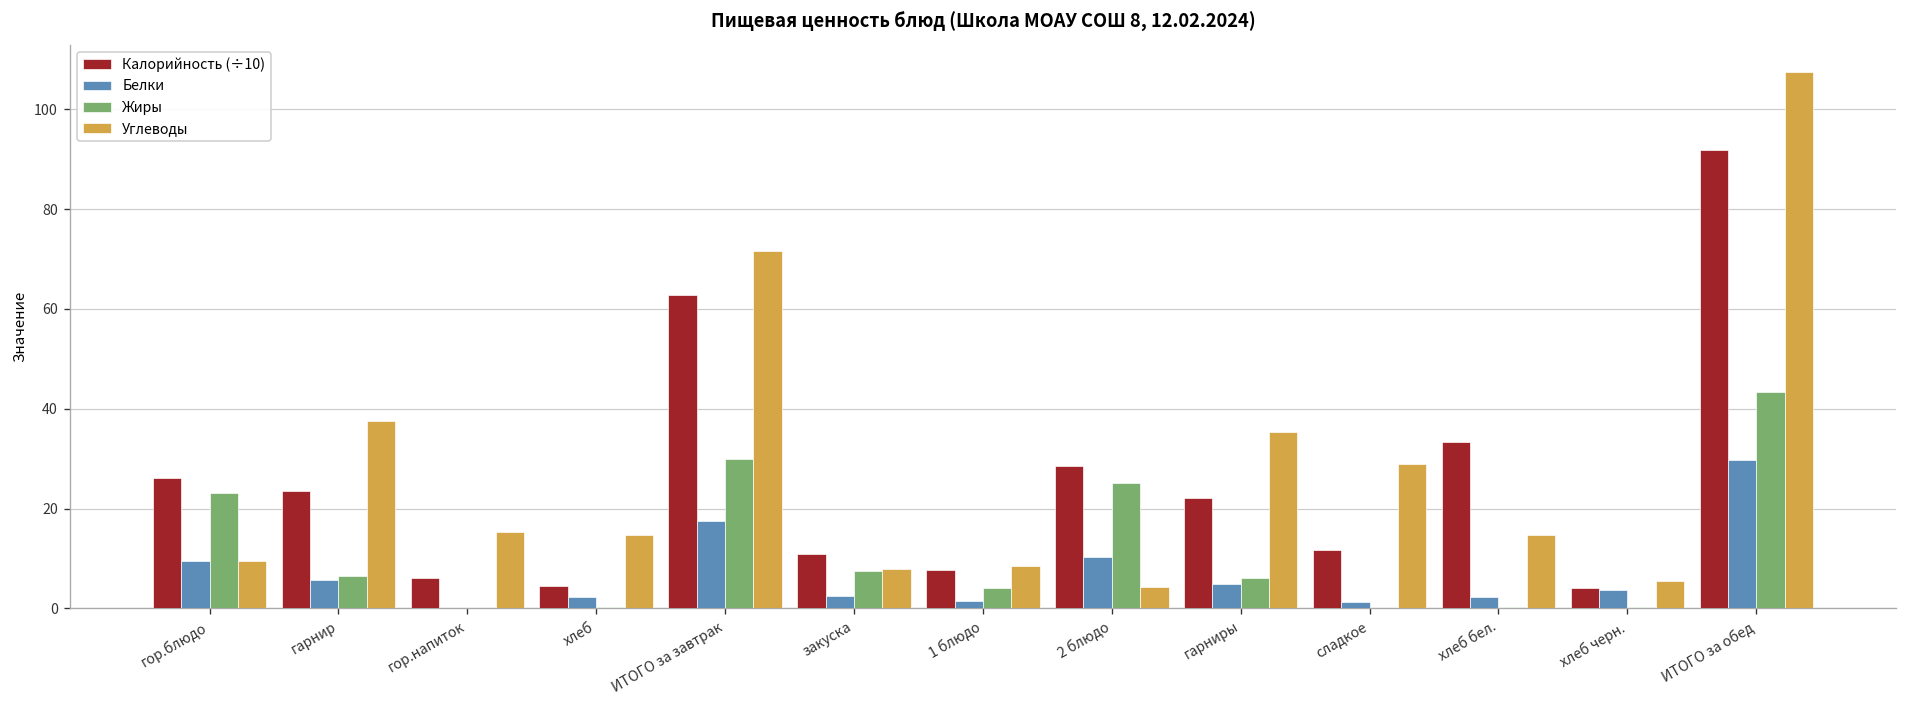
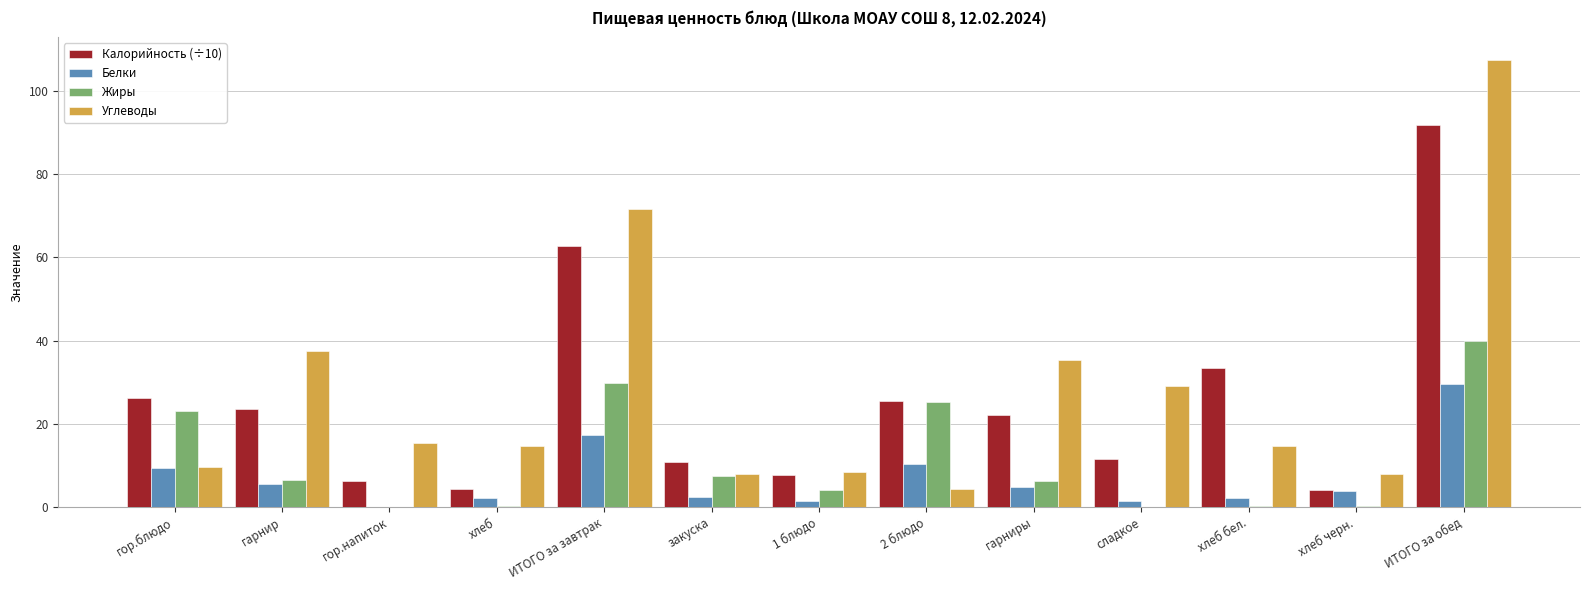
Калорийность (÷10), 2 блюдо: 28 -> 25
Углеводы, хлеб черн.: 6 -> 8
Жиры, ИТОГО за обед: 43 -> 40
